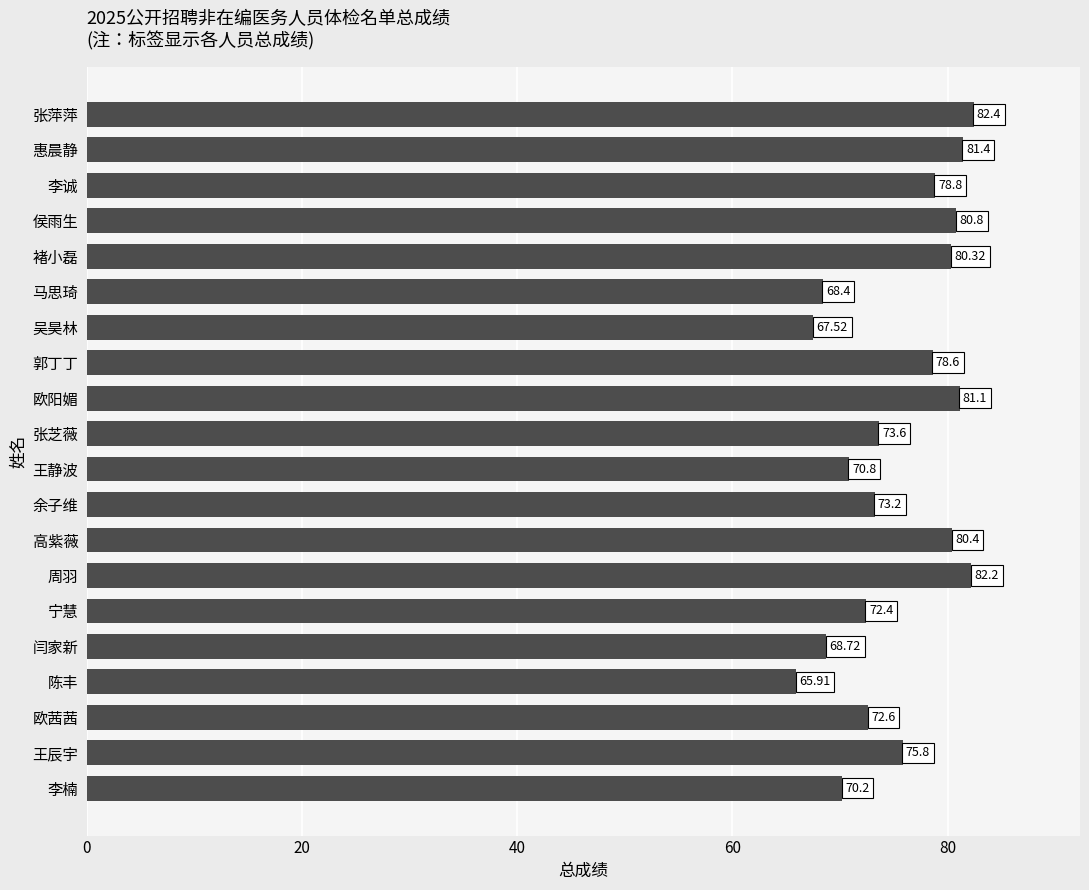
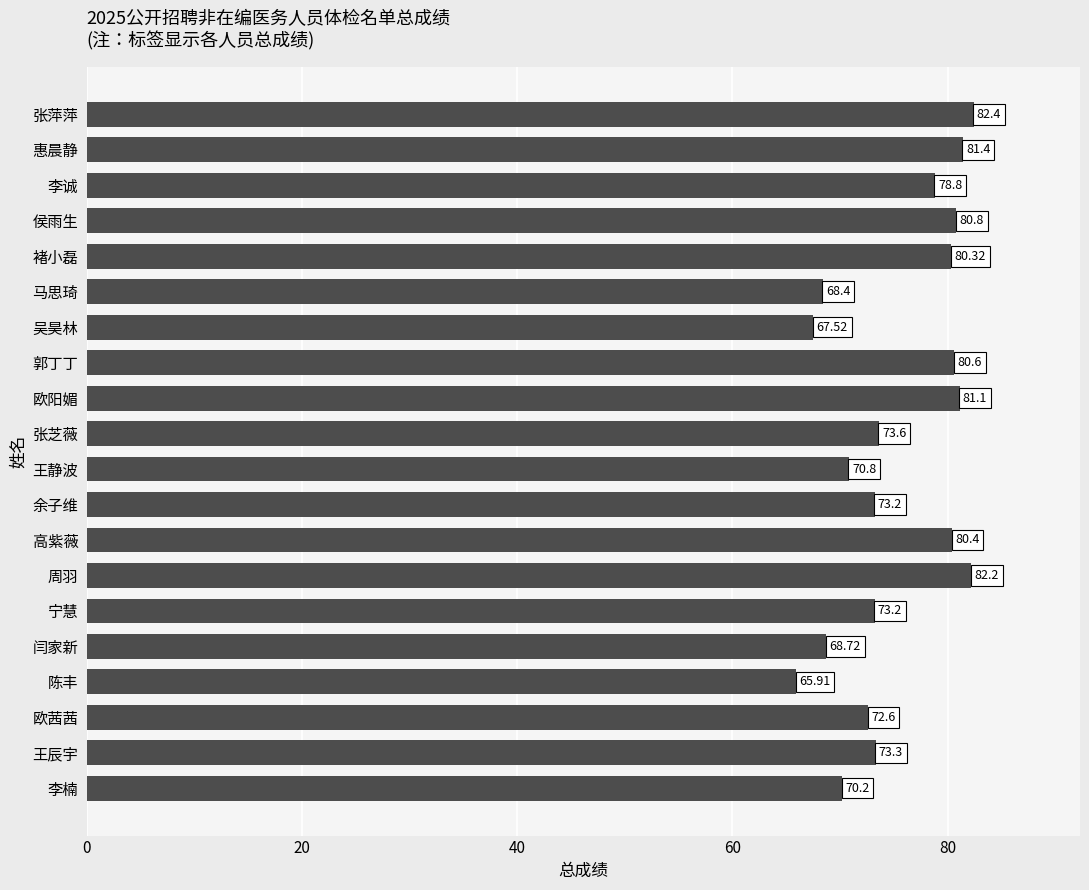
郭丁丁: 78.6 -> 80.6
宁慧: 72.4 -> 73.2
王辰宇: 75.8 -> 73.3
